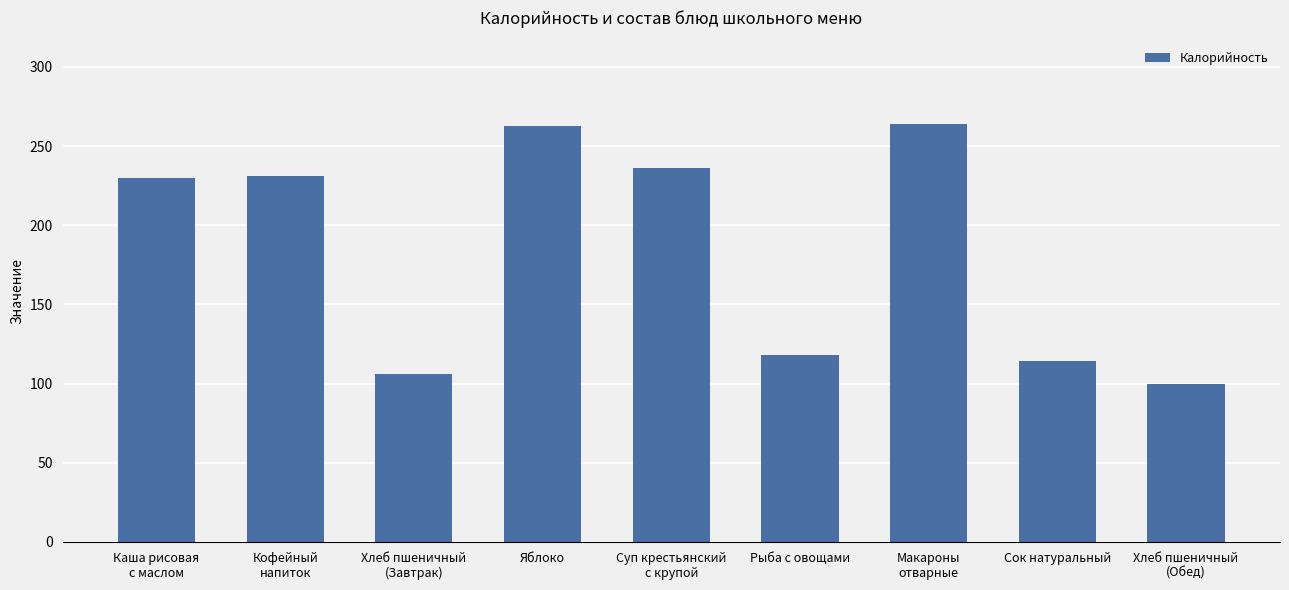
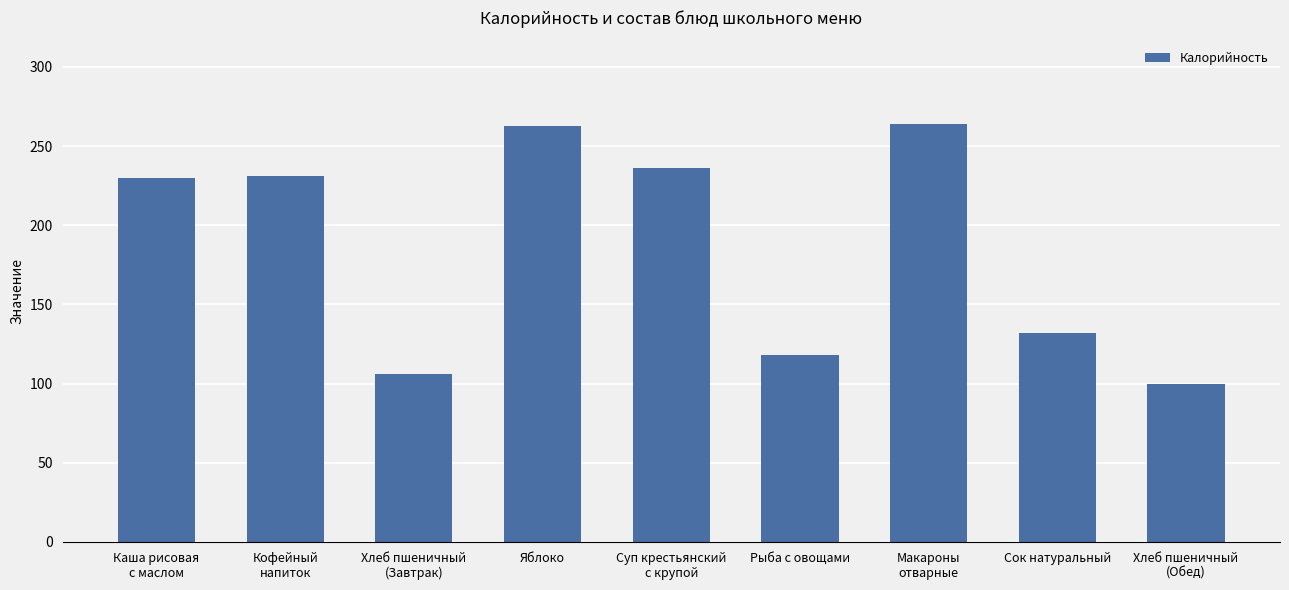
Сок натуральный: 114 -> 132
